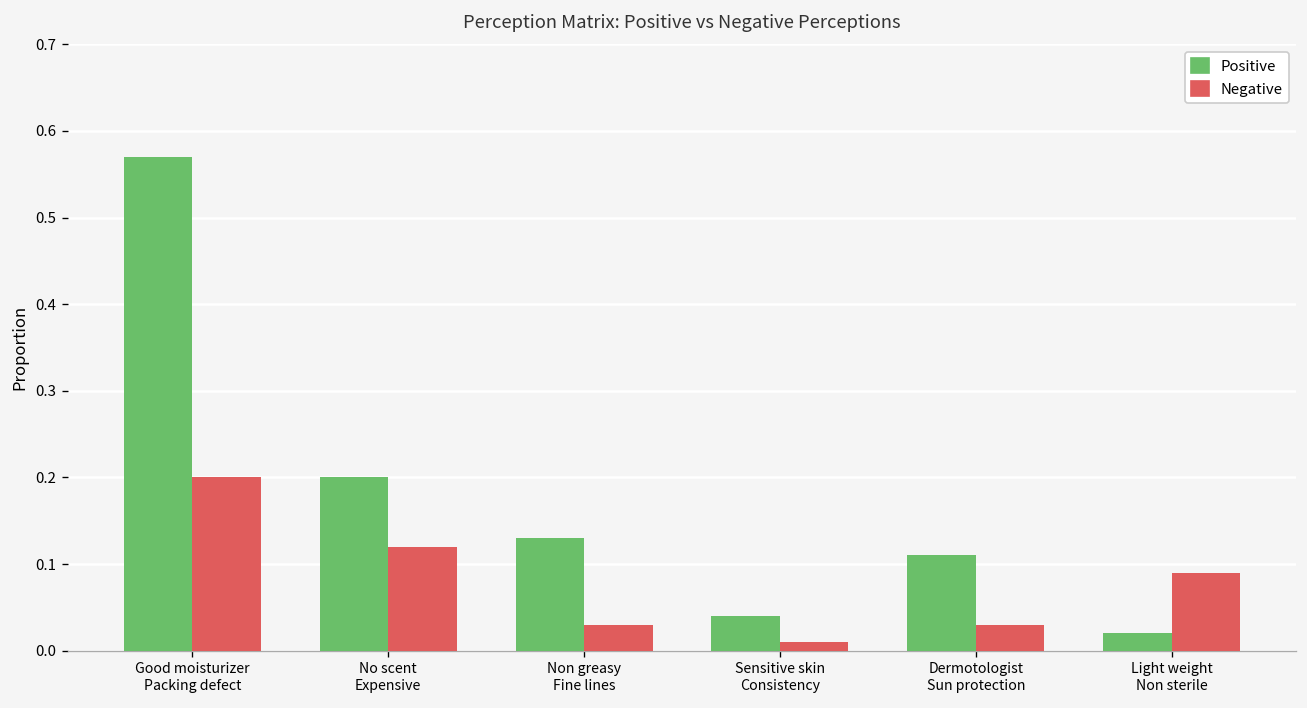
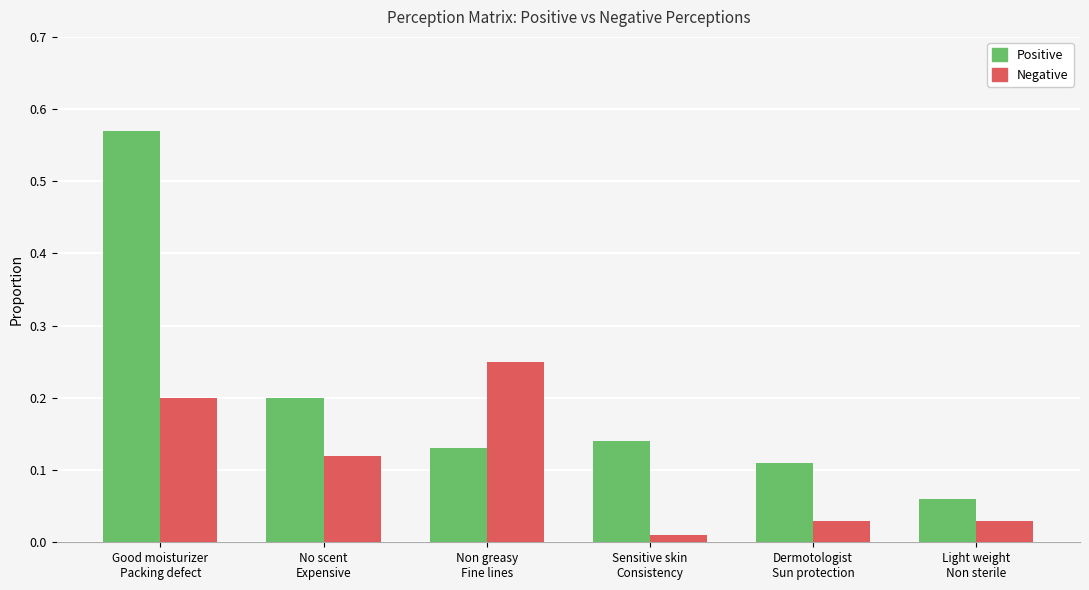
Negative, Non greasy Fine lines: 0.03 -> 0.25
Positive, Sensitive skin Consistency: 0.04 -> 0.14
Positive, Light weight Non sterile: 0.02 -> 0.06
Negative, Light weight Non sterile: 0.09 -> 0.03
